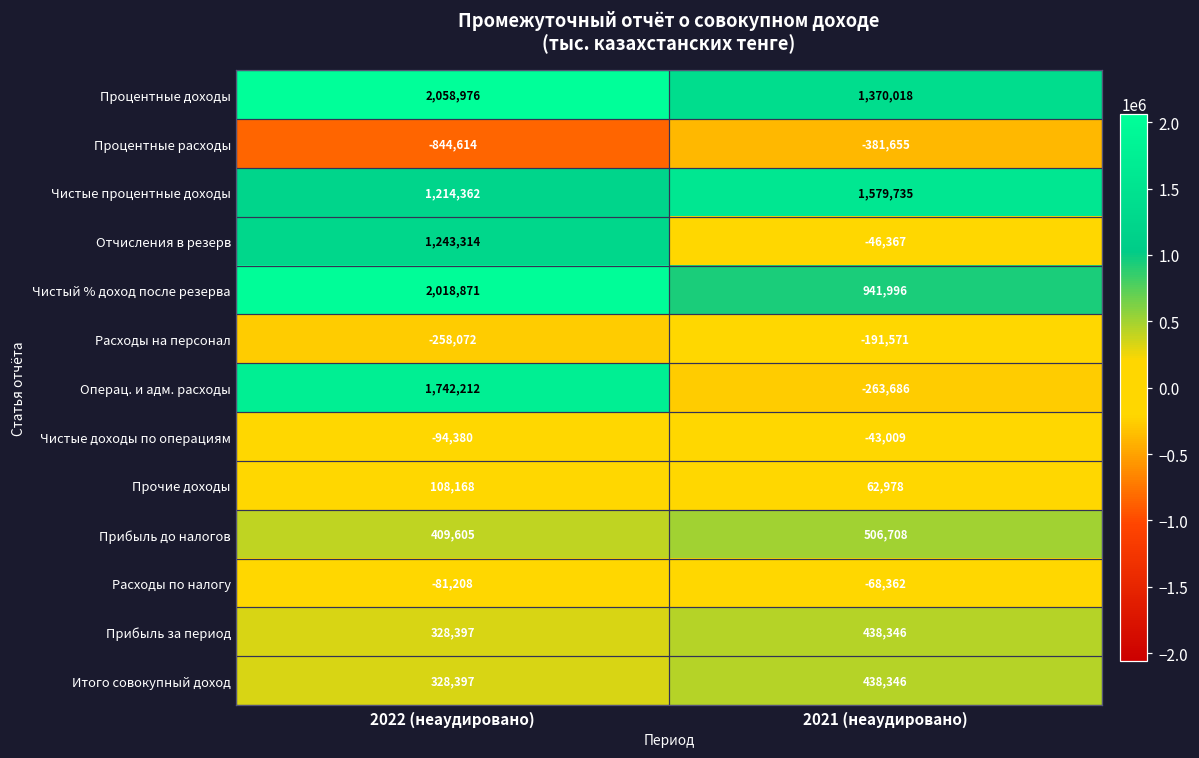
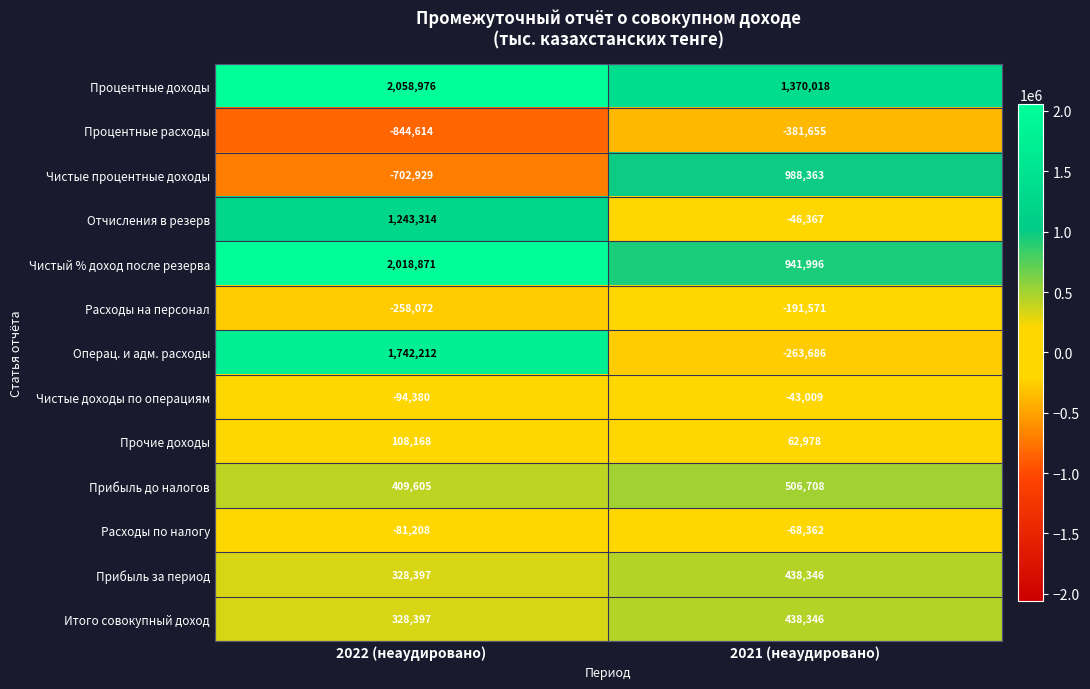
Чистые процентные доходы, 2022 (неаудировано): 1,214,362 -> -702,929
Чистые процентные доходы, 2021 (неаудировано): 1,579,735 -> 988,363
